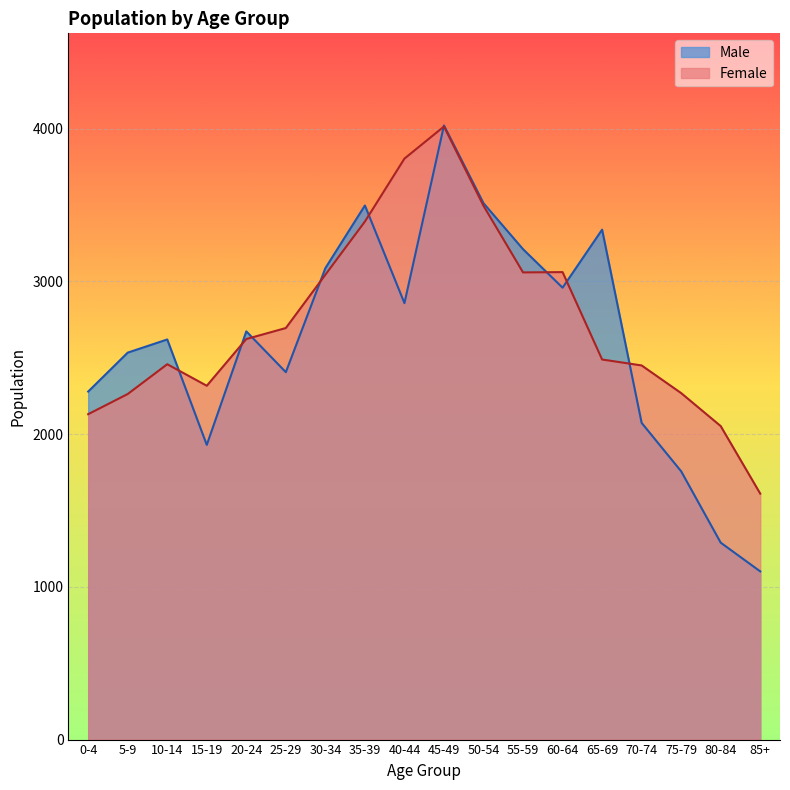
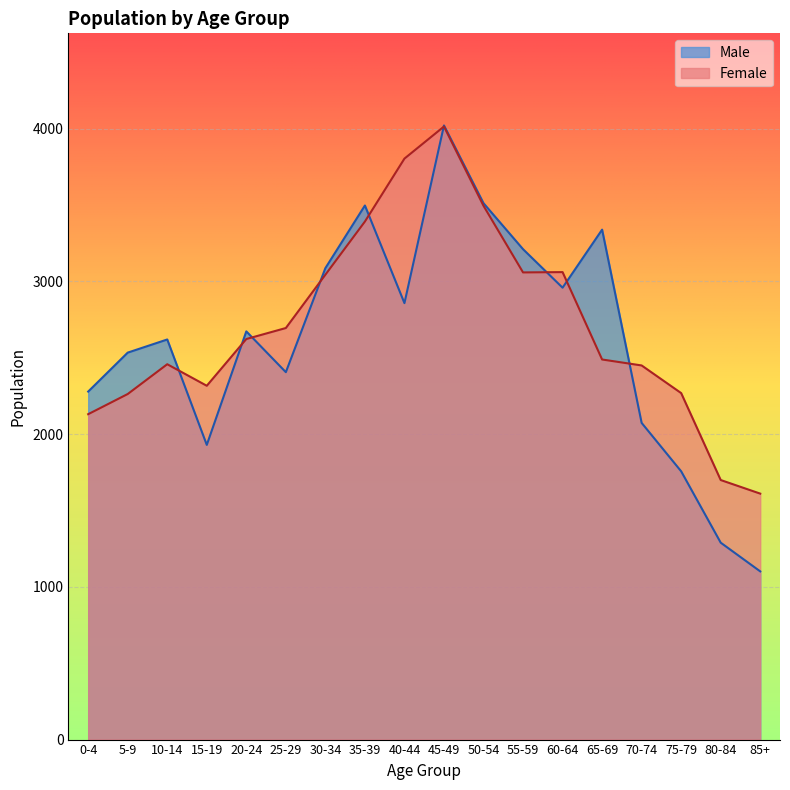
Female, 80-84: 2050 -> 1700
